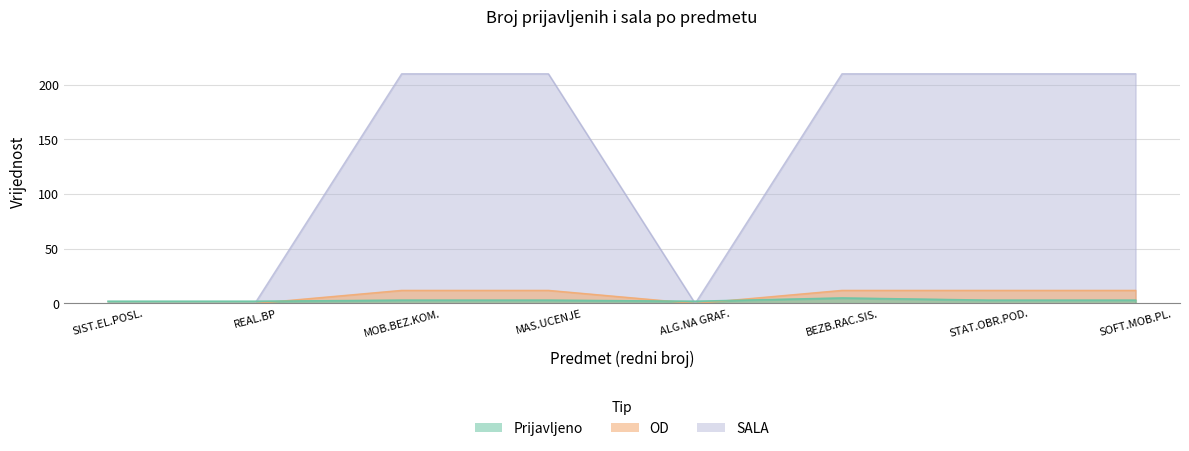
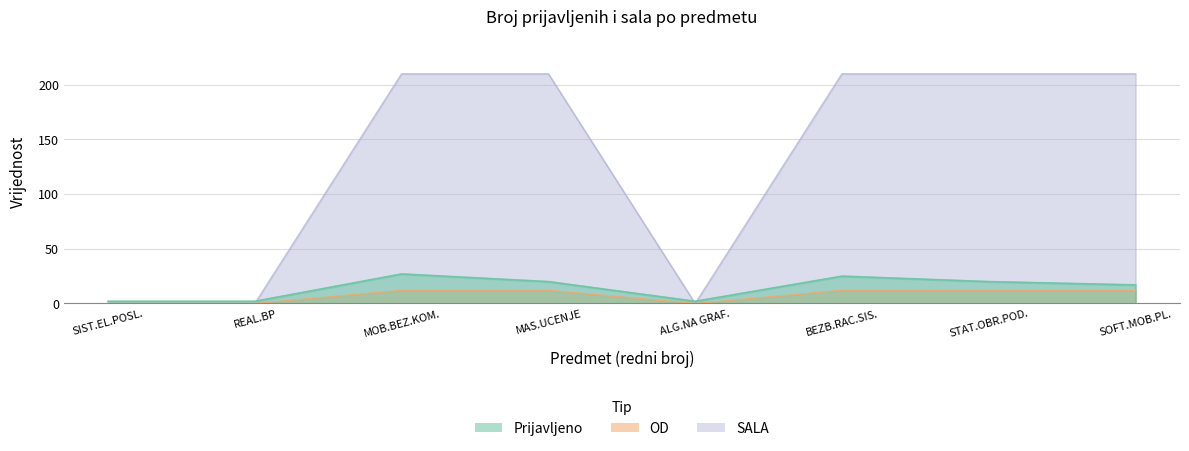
Prijavljeno, MOB.BEZ.KOM.: 3 -> 27
Prijavljeno, MAS.UCENJE: 3 -> 20
Prijavljeno, BEZB.RAC.SIS.: 5 -> 25
Prijavljeno, STAT.OBR.POD.: 3 -> 20
Prijavljeno, SOFT.MOB.PL.: 3 -> 17
